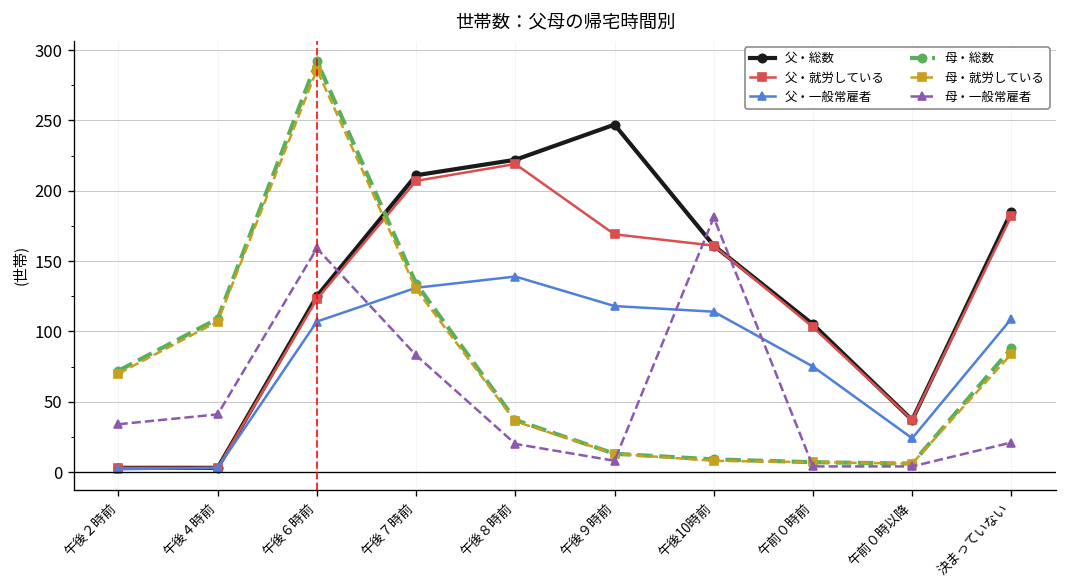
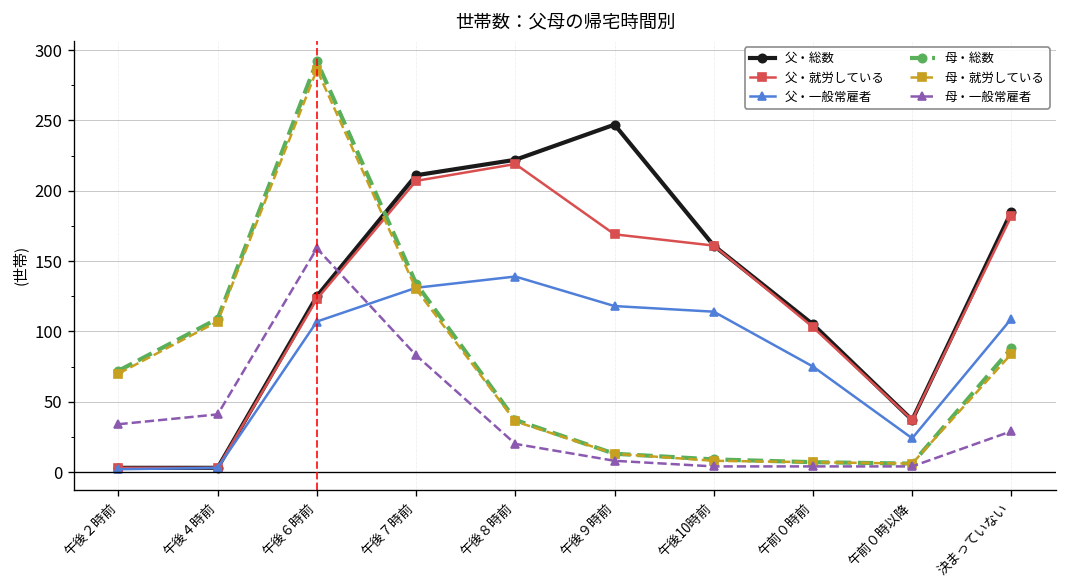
母・一般常雇者, 午後10時前: 181 -> 4
母・一般常雇者, 決まっていない: 21 -> 29
